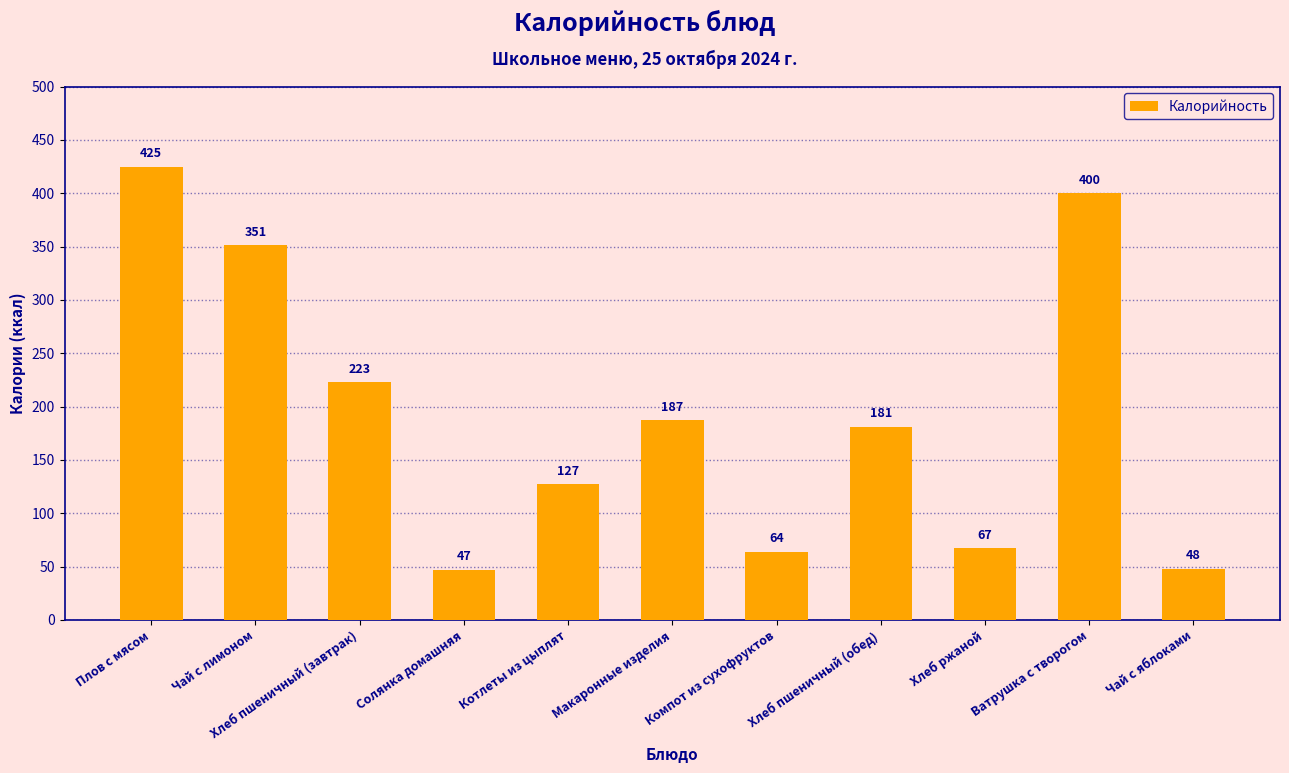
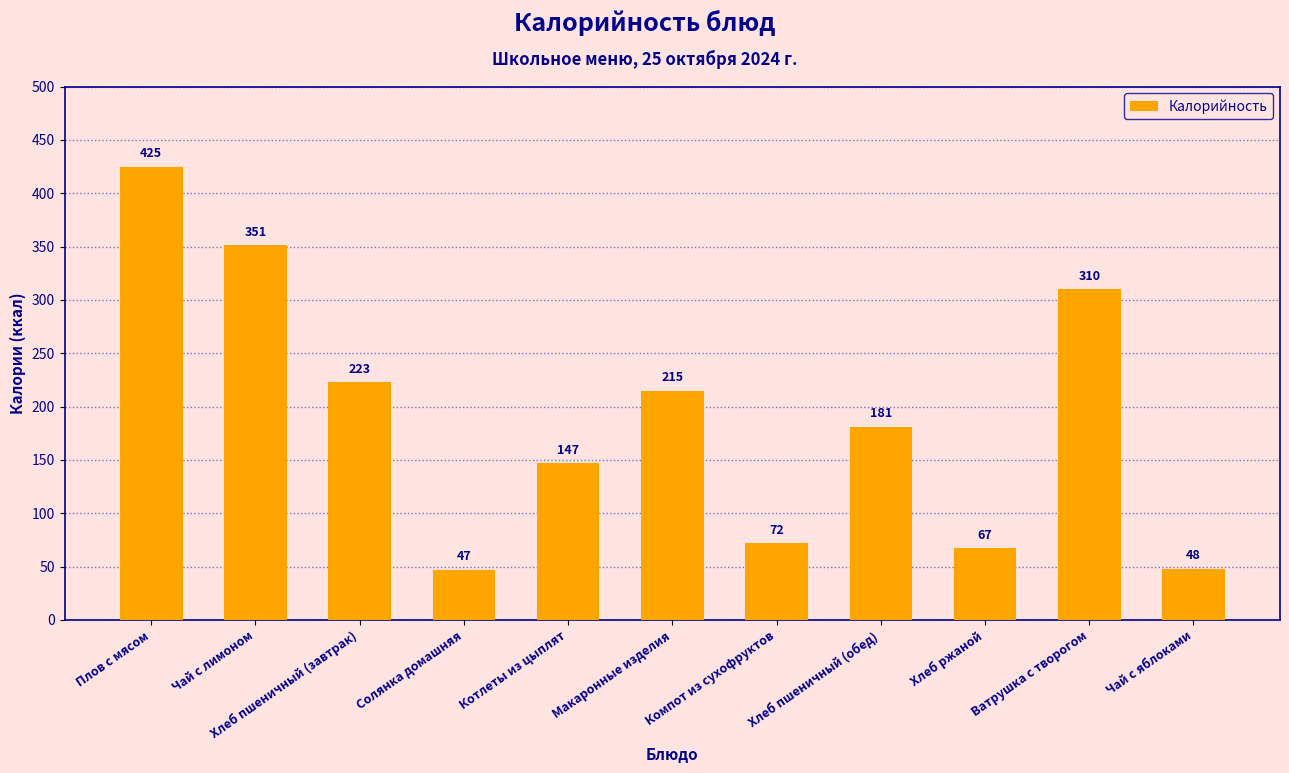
Котлеты из цыплят: 127 -> 147
Макаронные изделия: 187 -> 215
Компот из сухофруктов: 64 -> 72
Ватрушка с творогом: 400 -> 310
